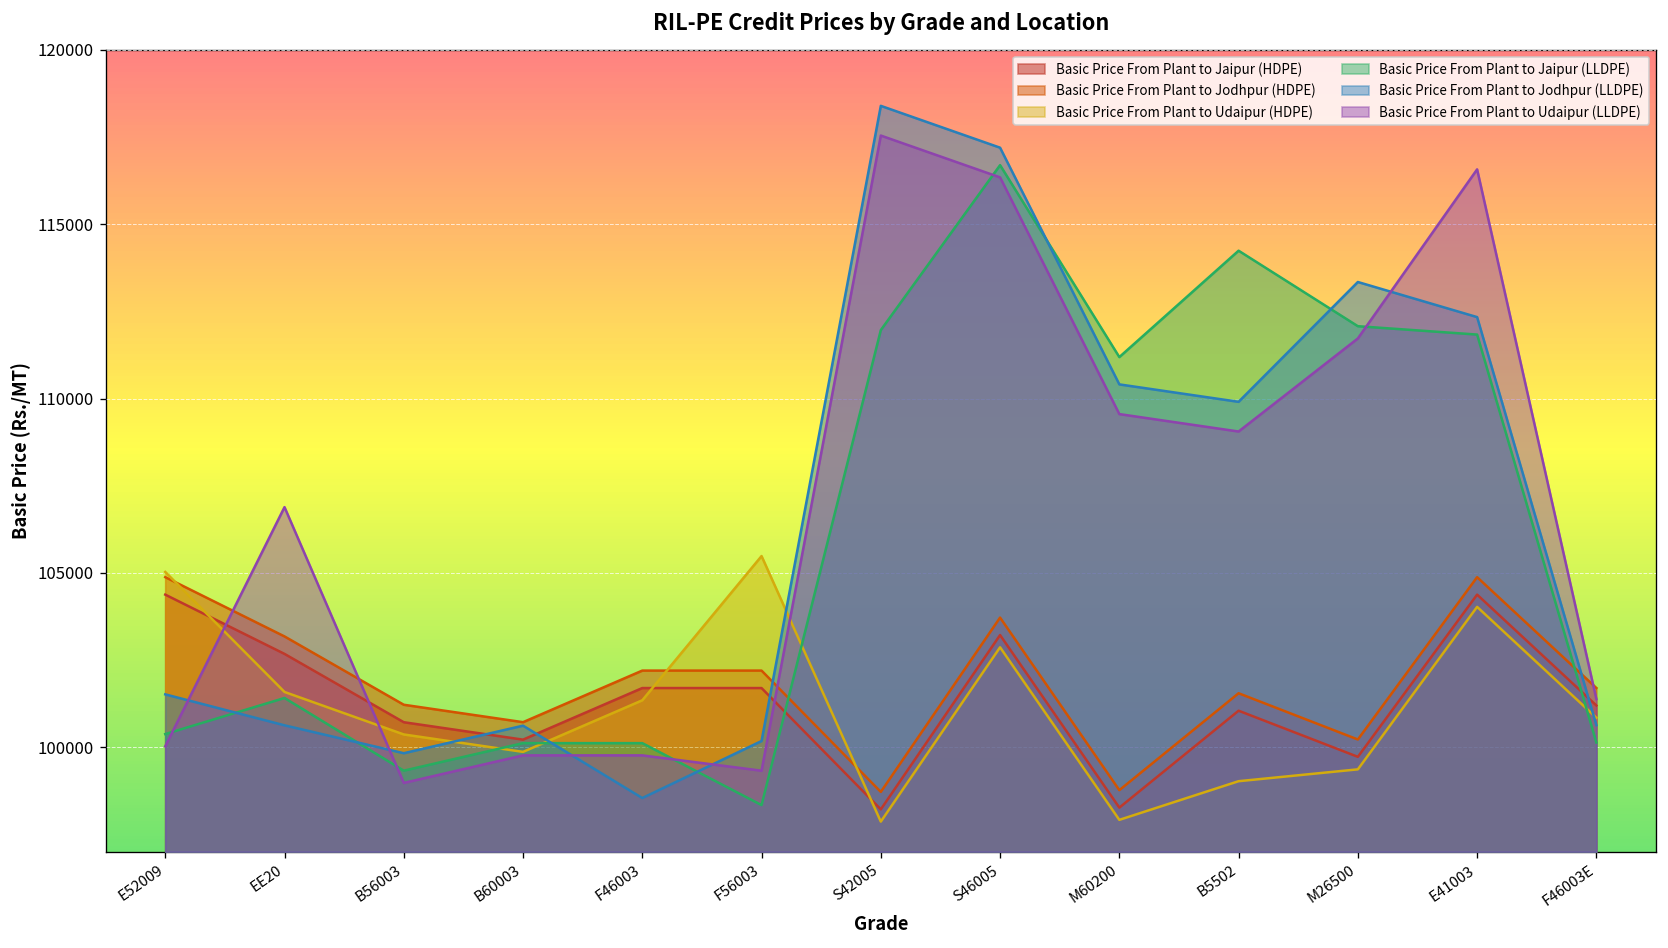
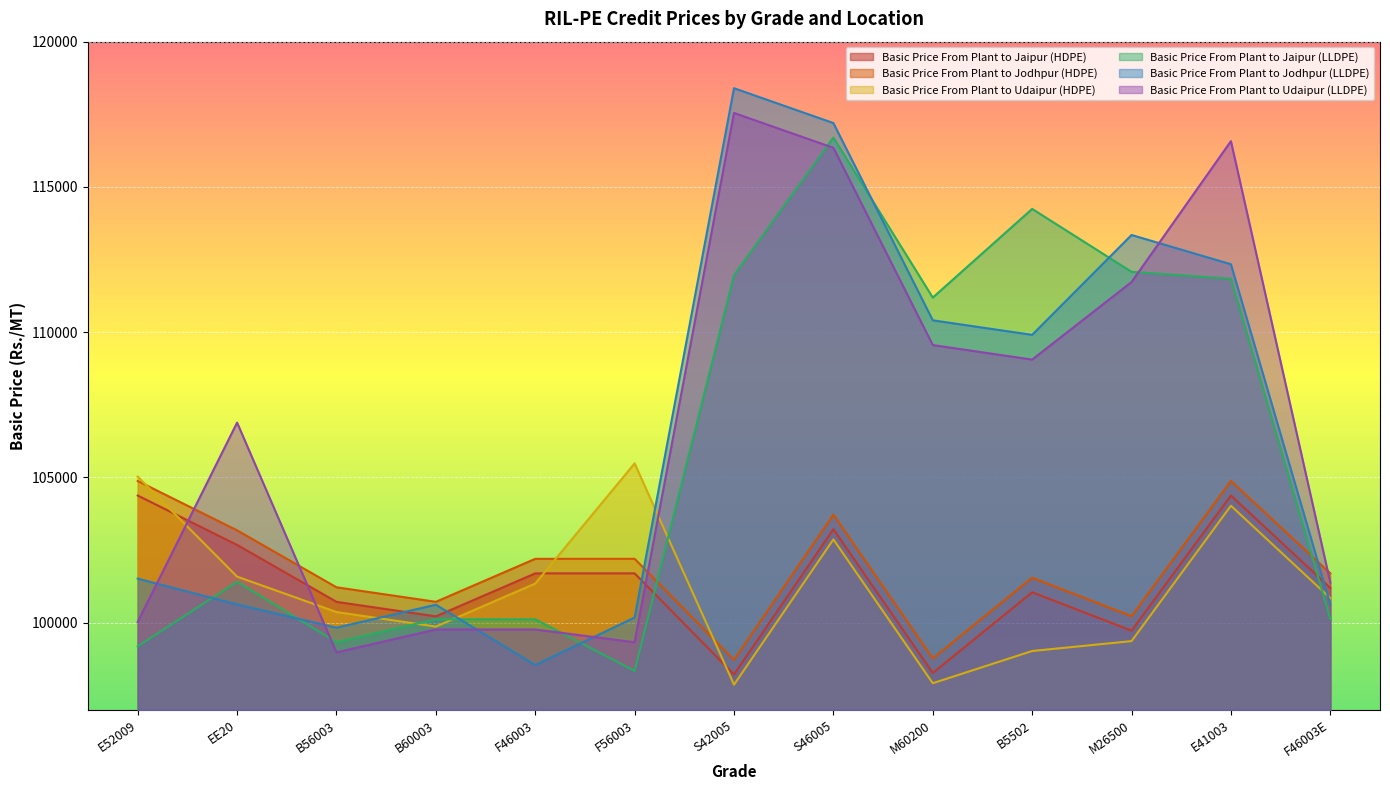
Basic Price From Plant to Jaipur (LLDPE), E52009: 100400 -> 99200
